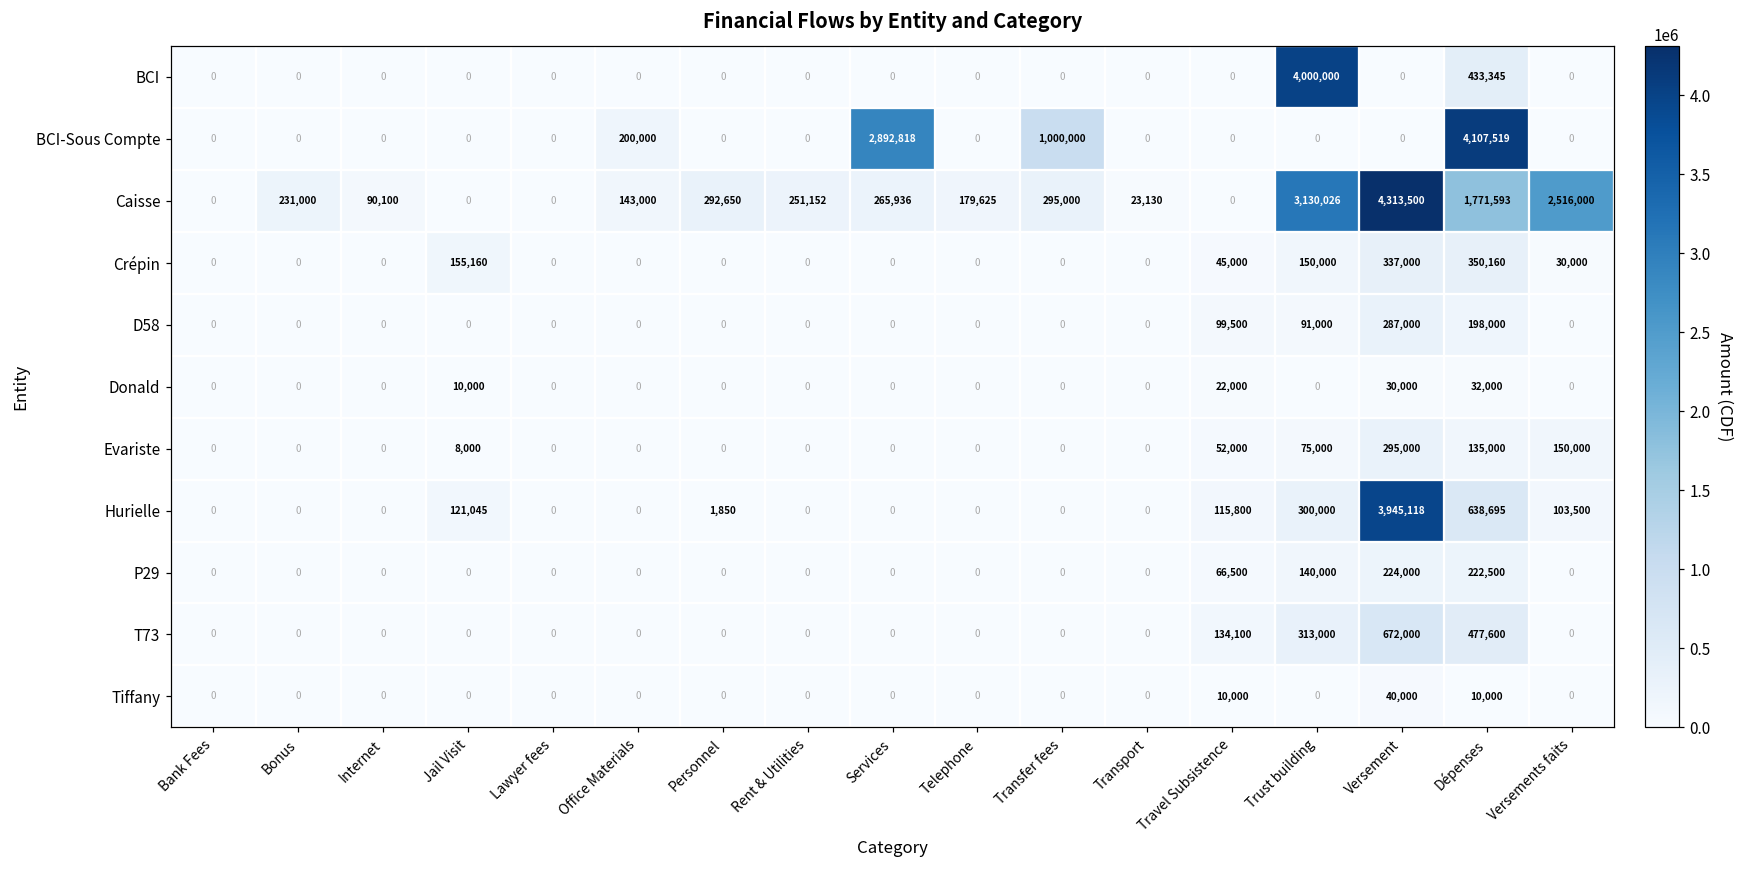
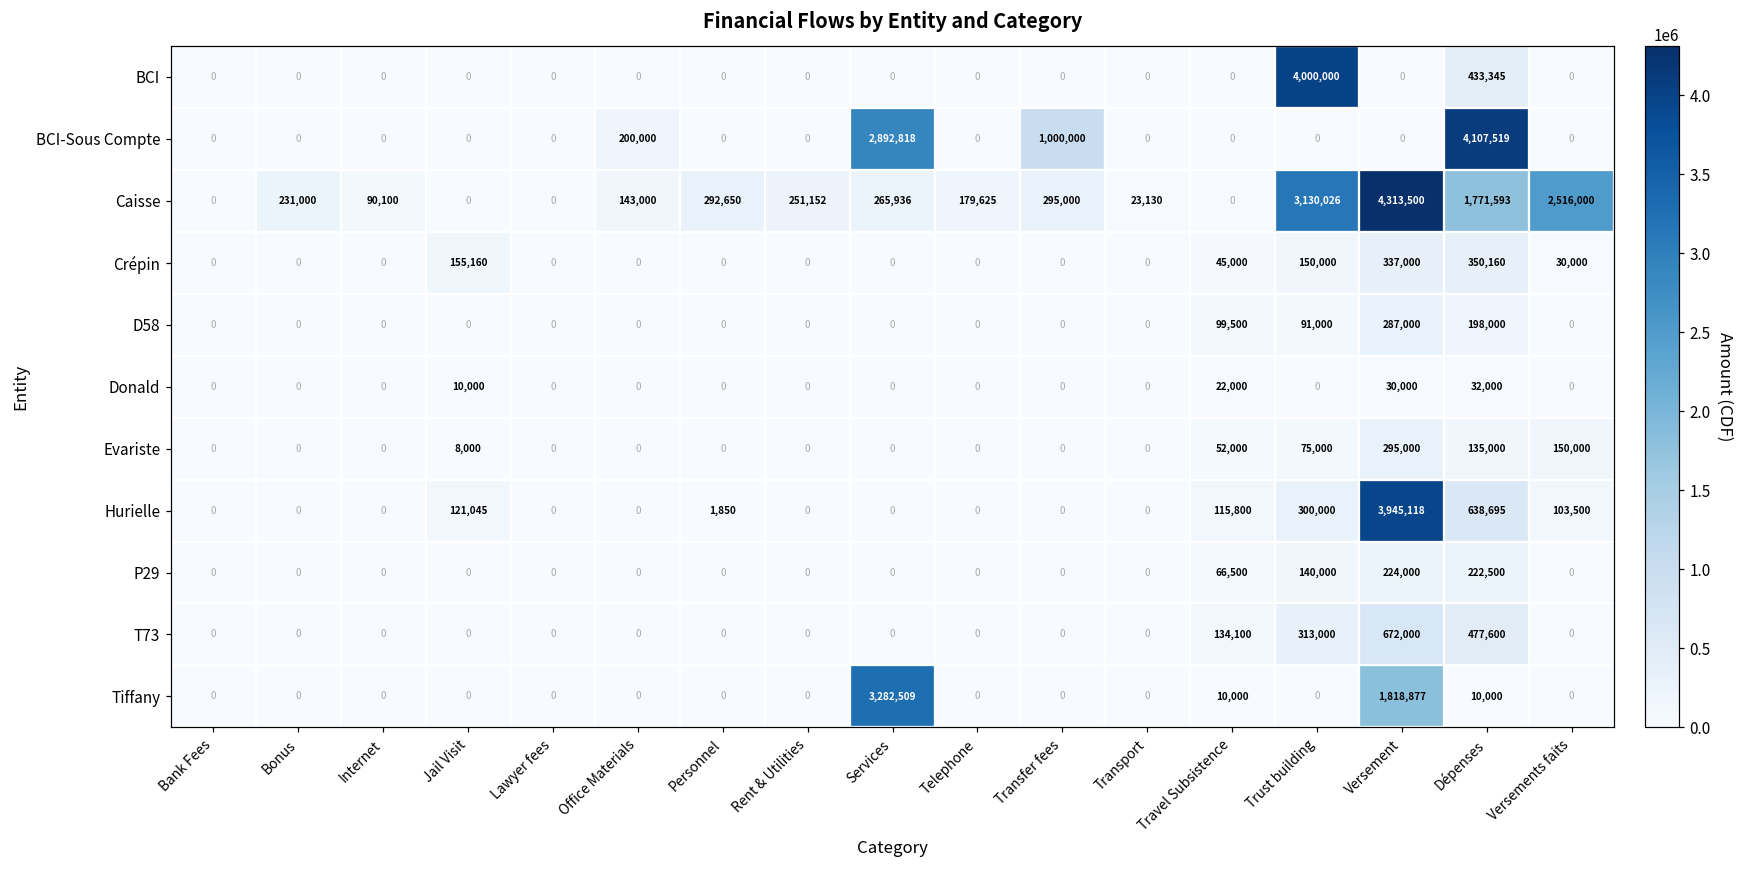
Tiffany, Services: 0 -> 3,282,509
Tiffany, Versement: 40,000 -> 1,818,877
